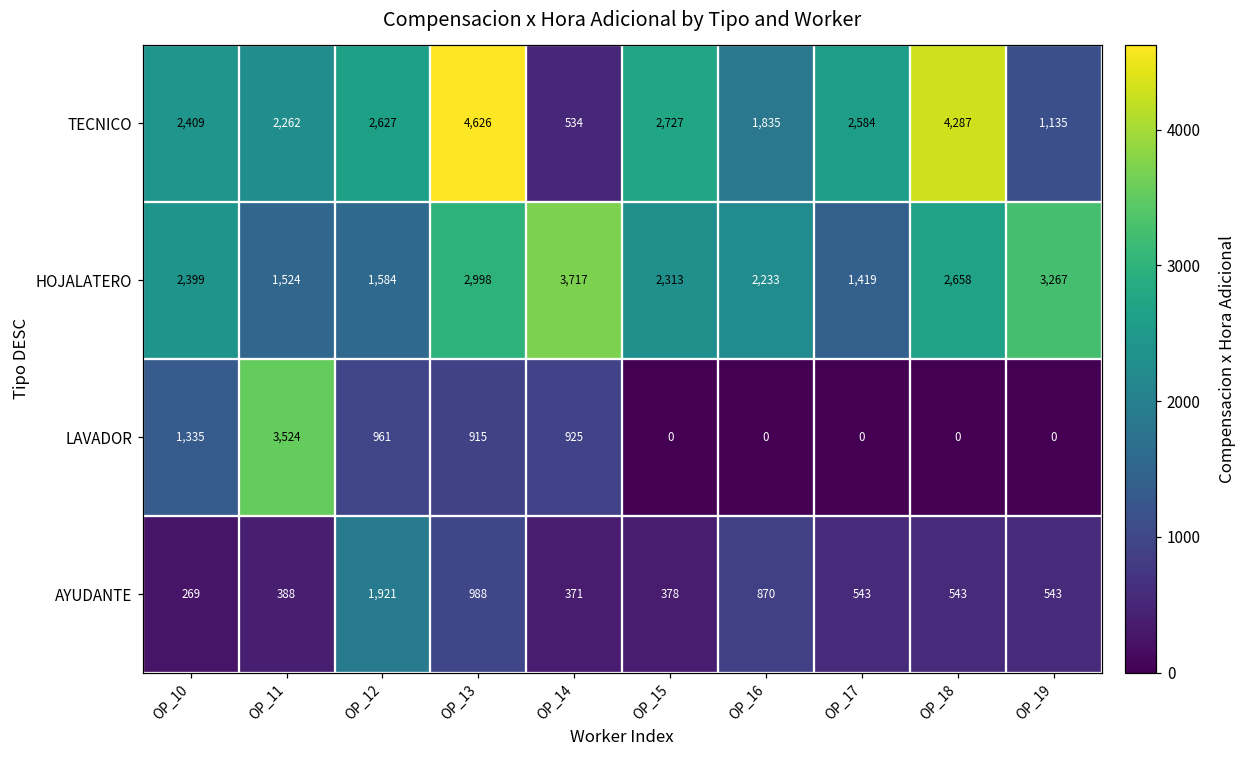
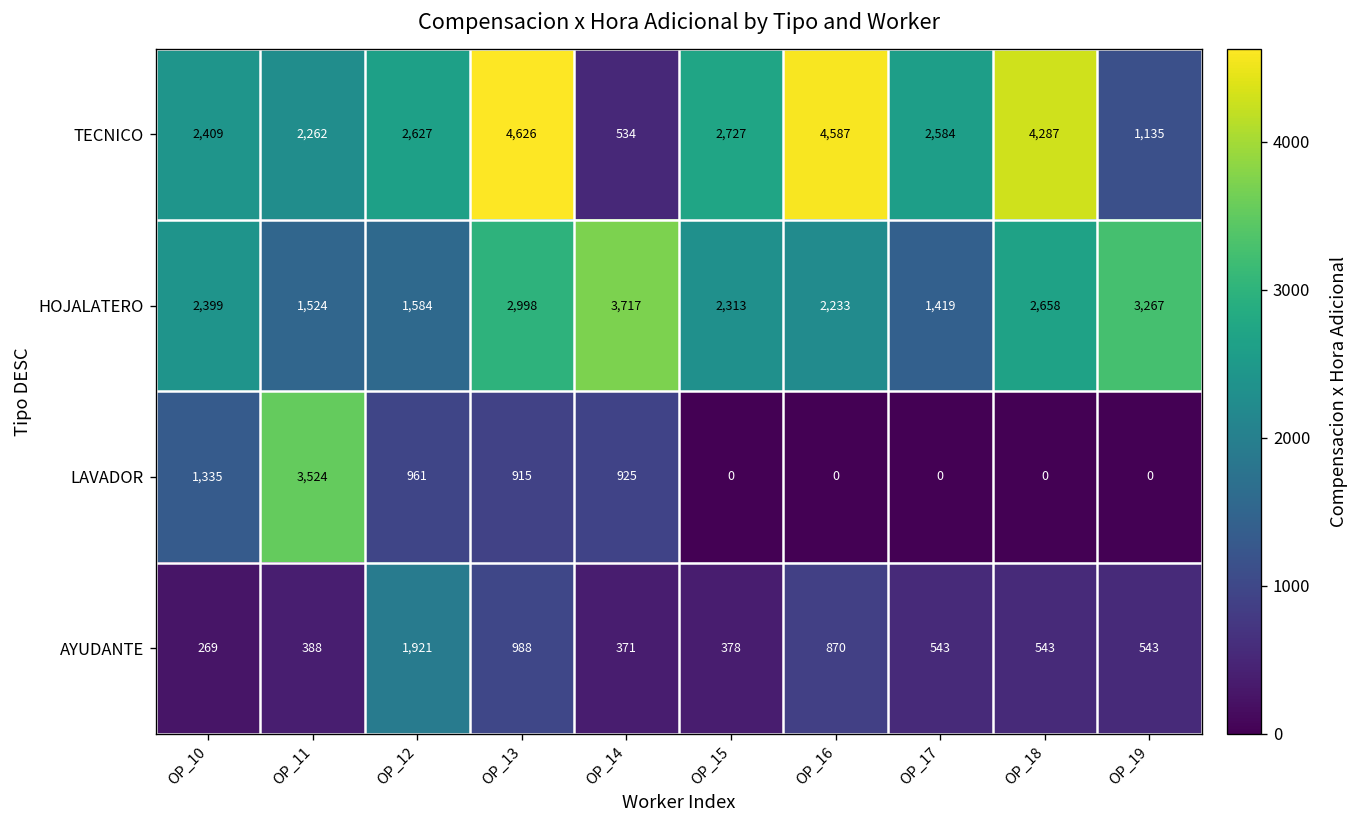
TECNICO, OP_16: 1,835 -> 4,587
